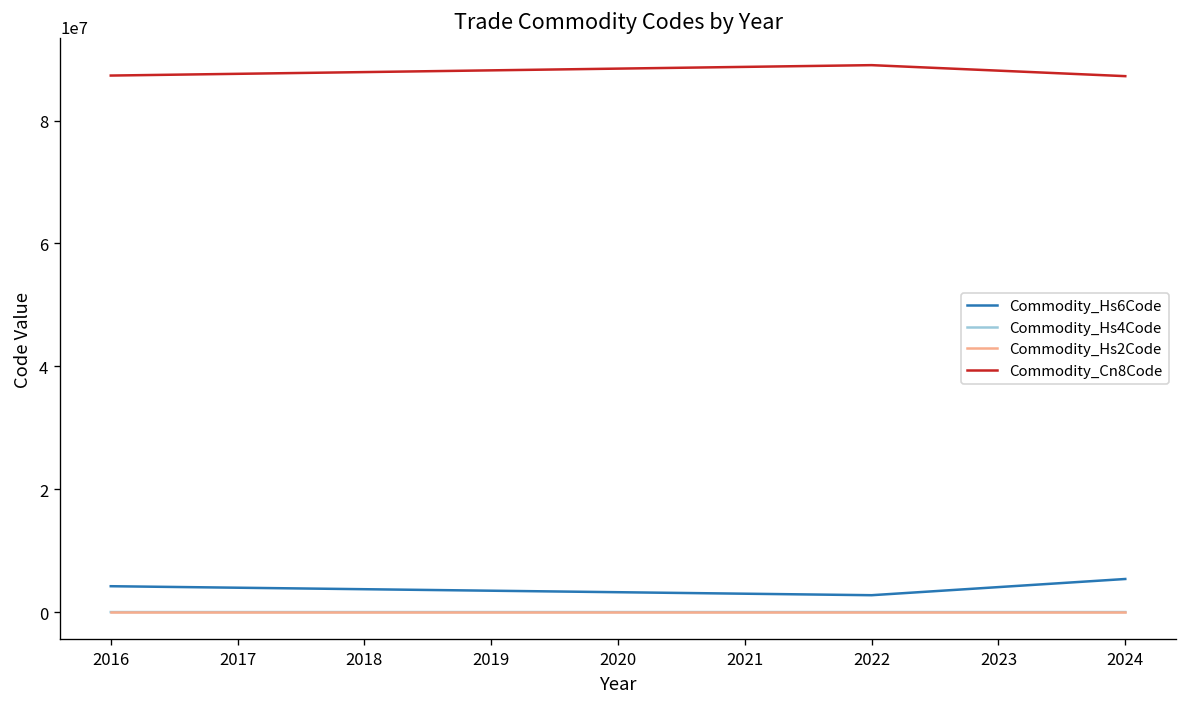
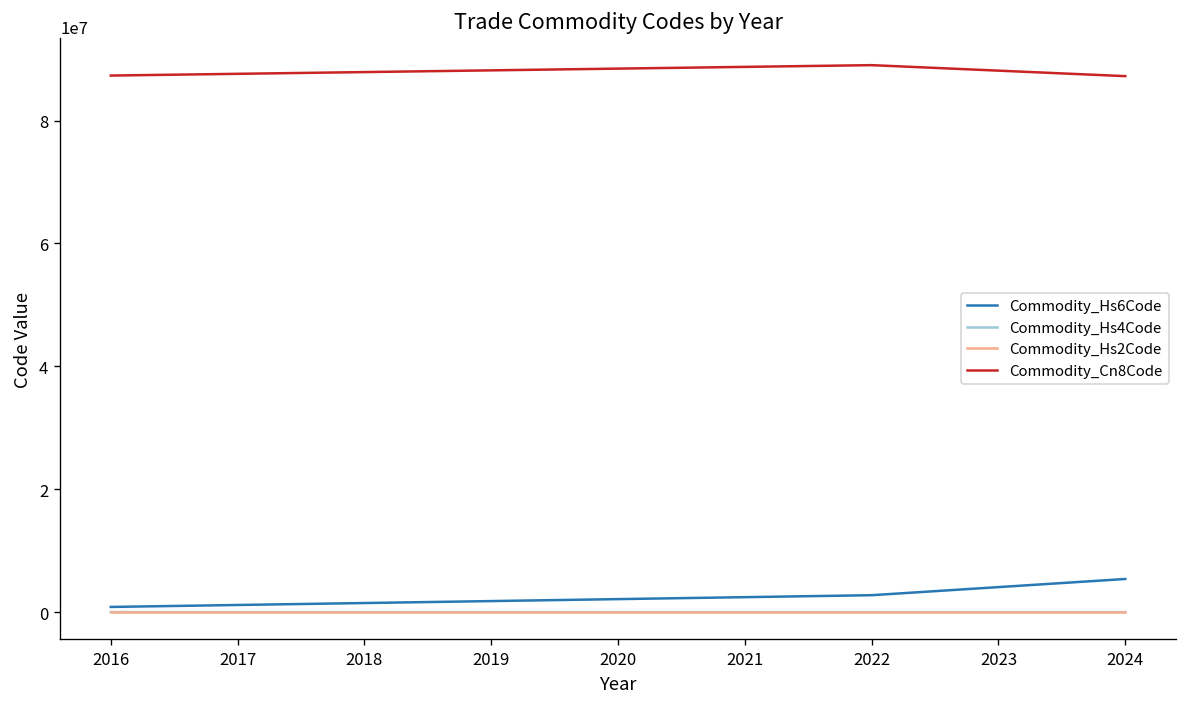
Commodity_Hs6Code, 2016: 4000000 -> 1000000
